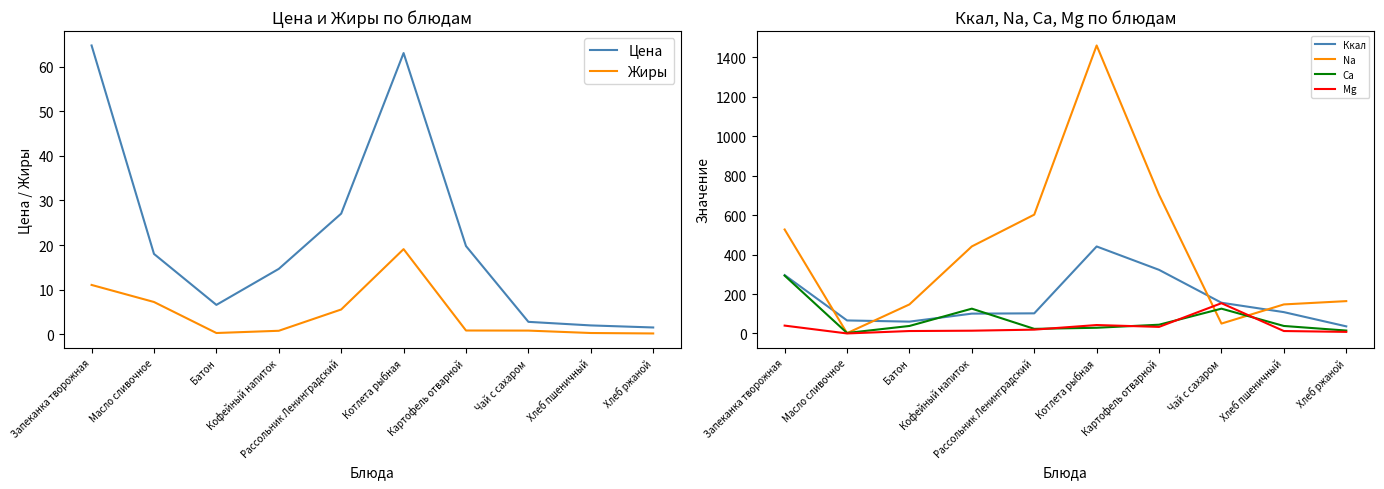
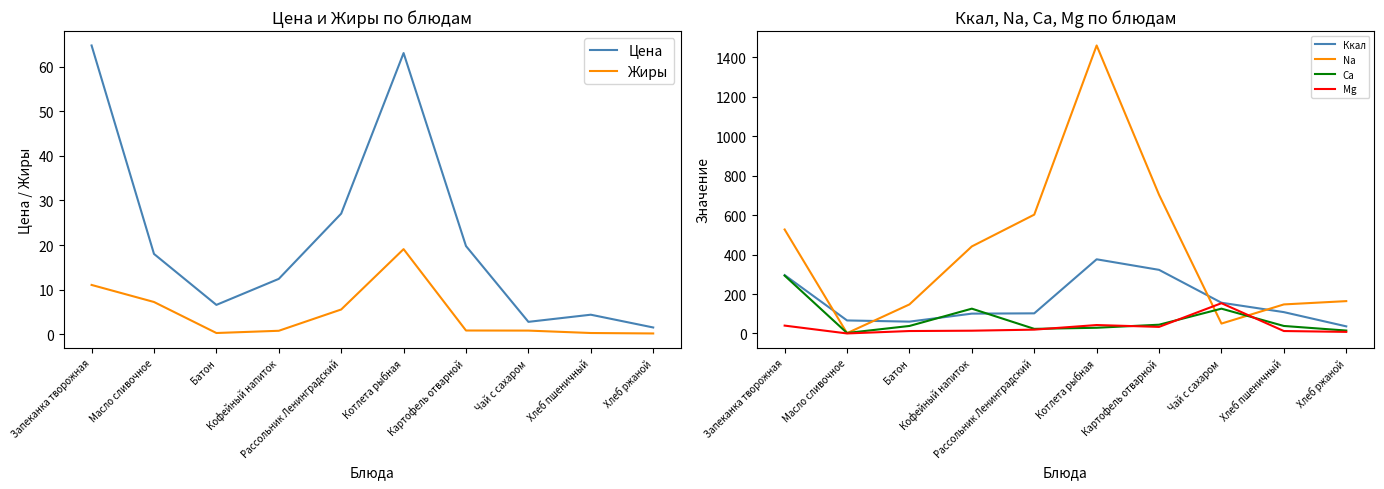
Цена и Жиры по блюдам, Цена, Кофейный напиток: 15 -> 12
Цена и Жиры по блюдам, Цена, Хлеб пшеничный: 2 -> 4
Ккал, Na, Ca, Mg по блюдам, Ккал, Котлета рыбная: 440 -> 380
